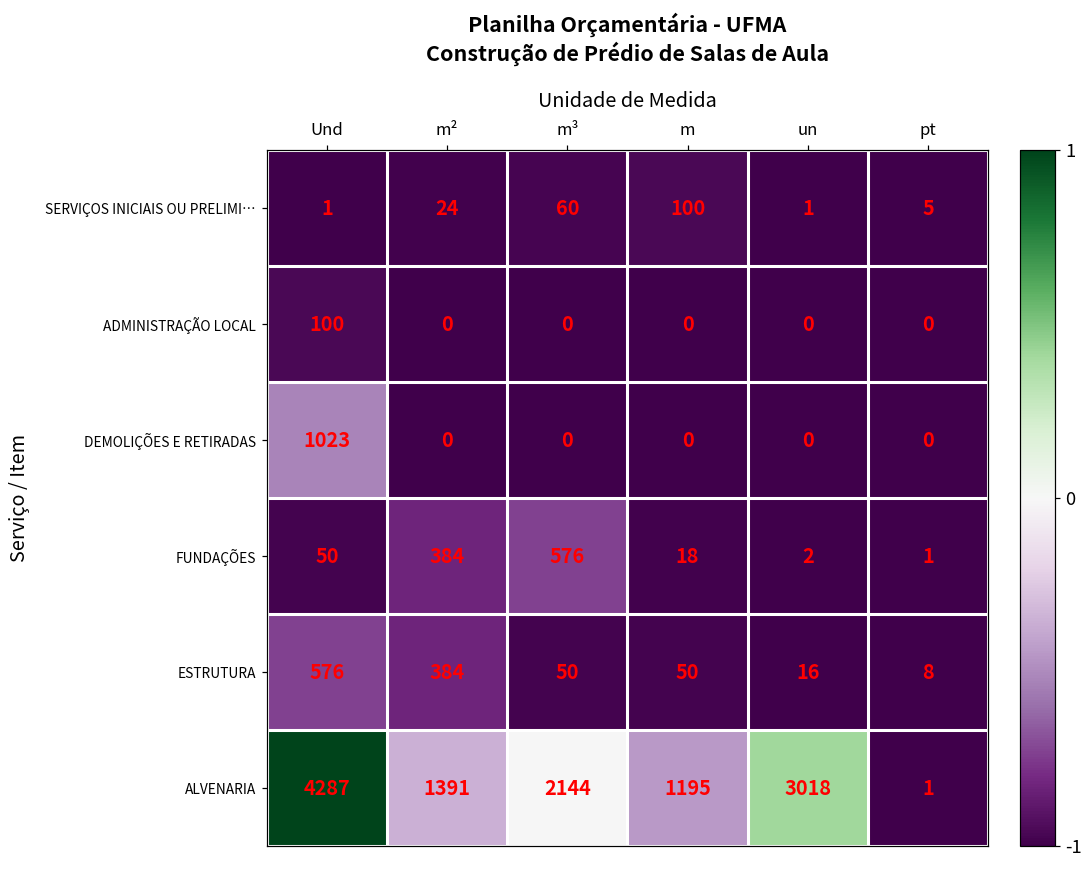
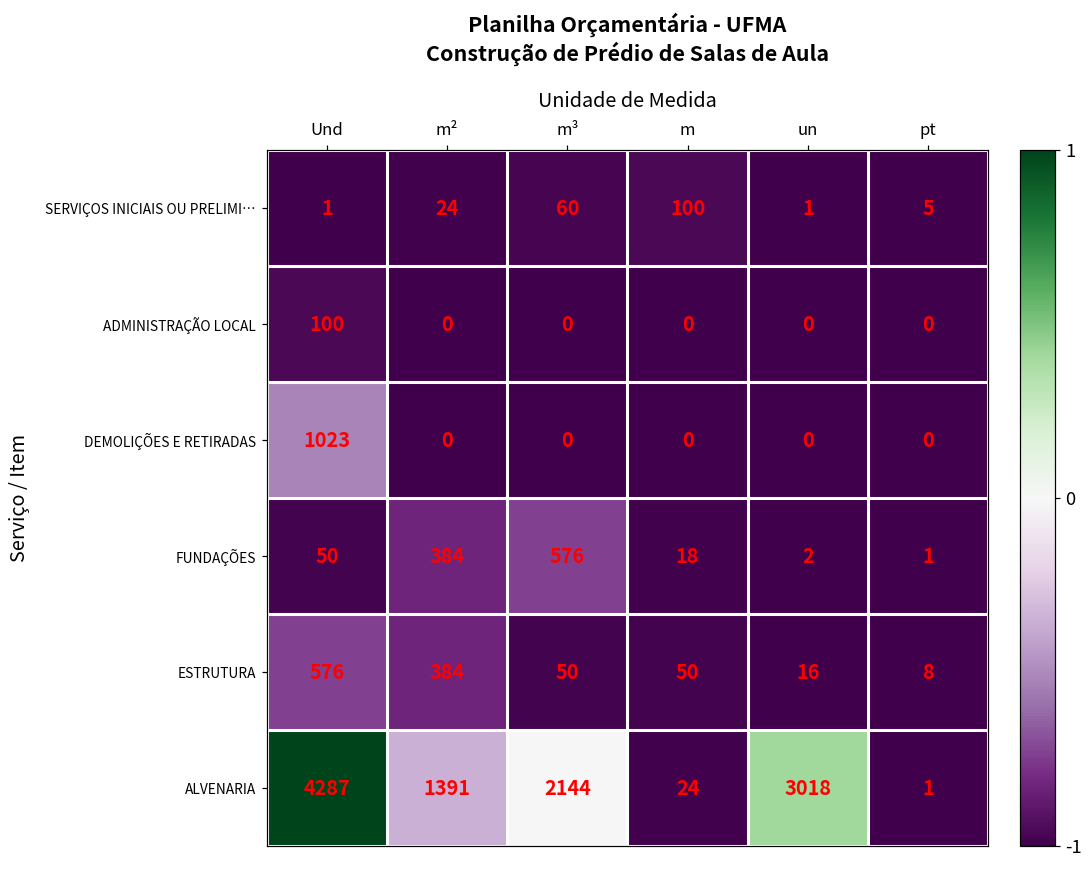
ALVENARIA, m: 1195 -> 24
